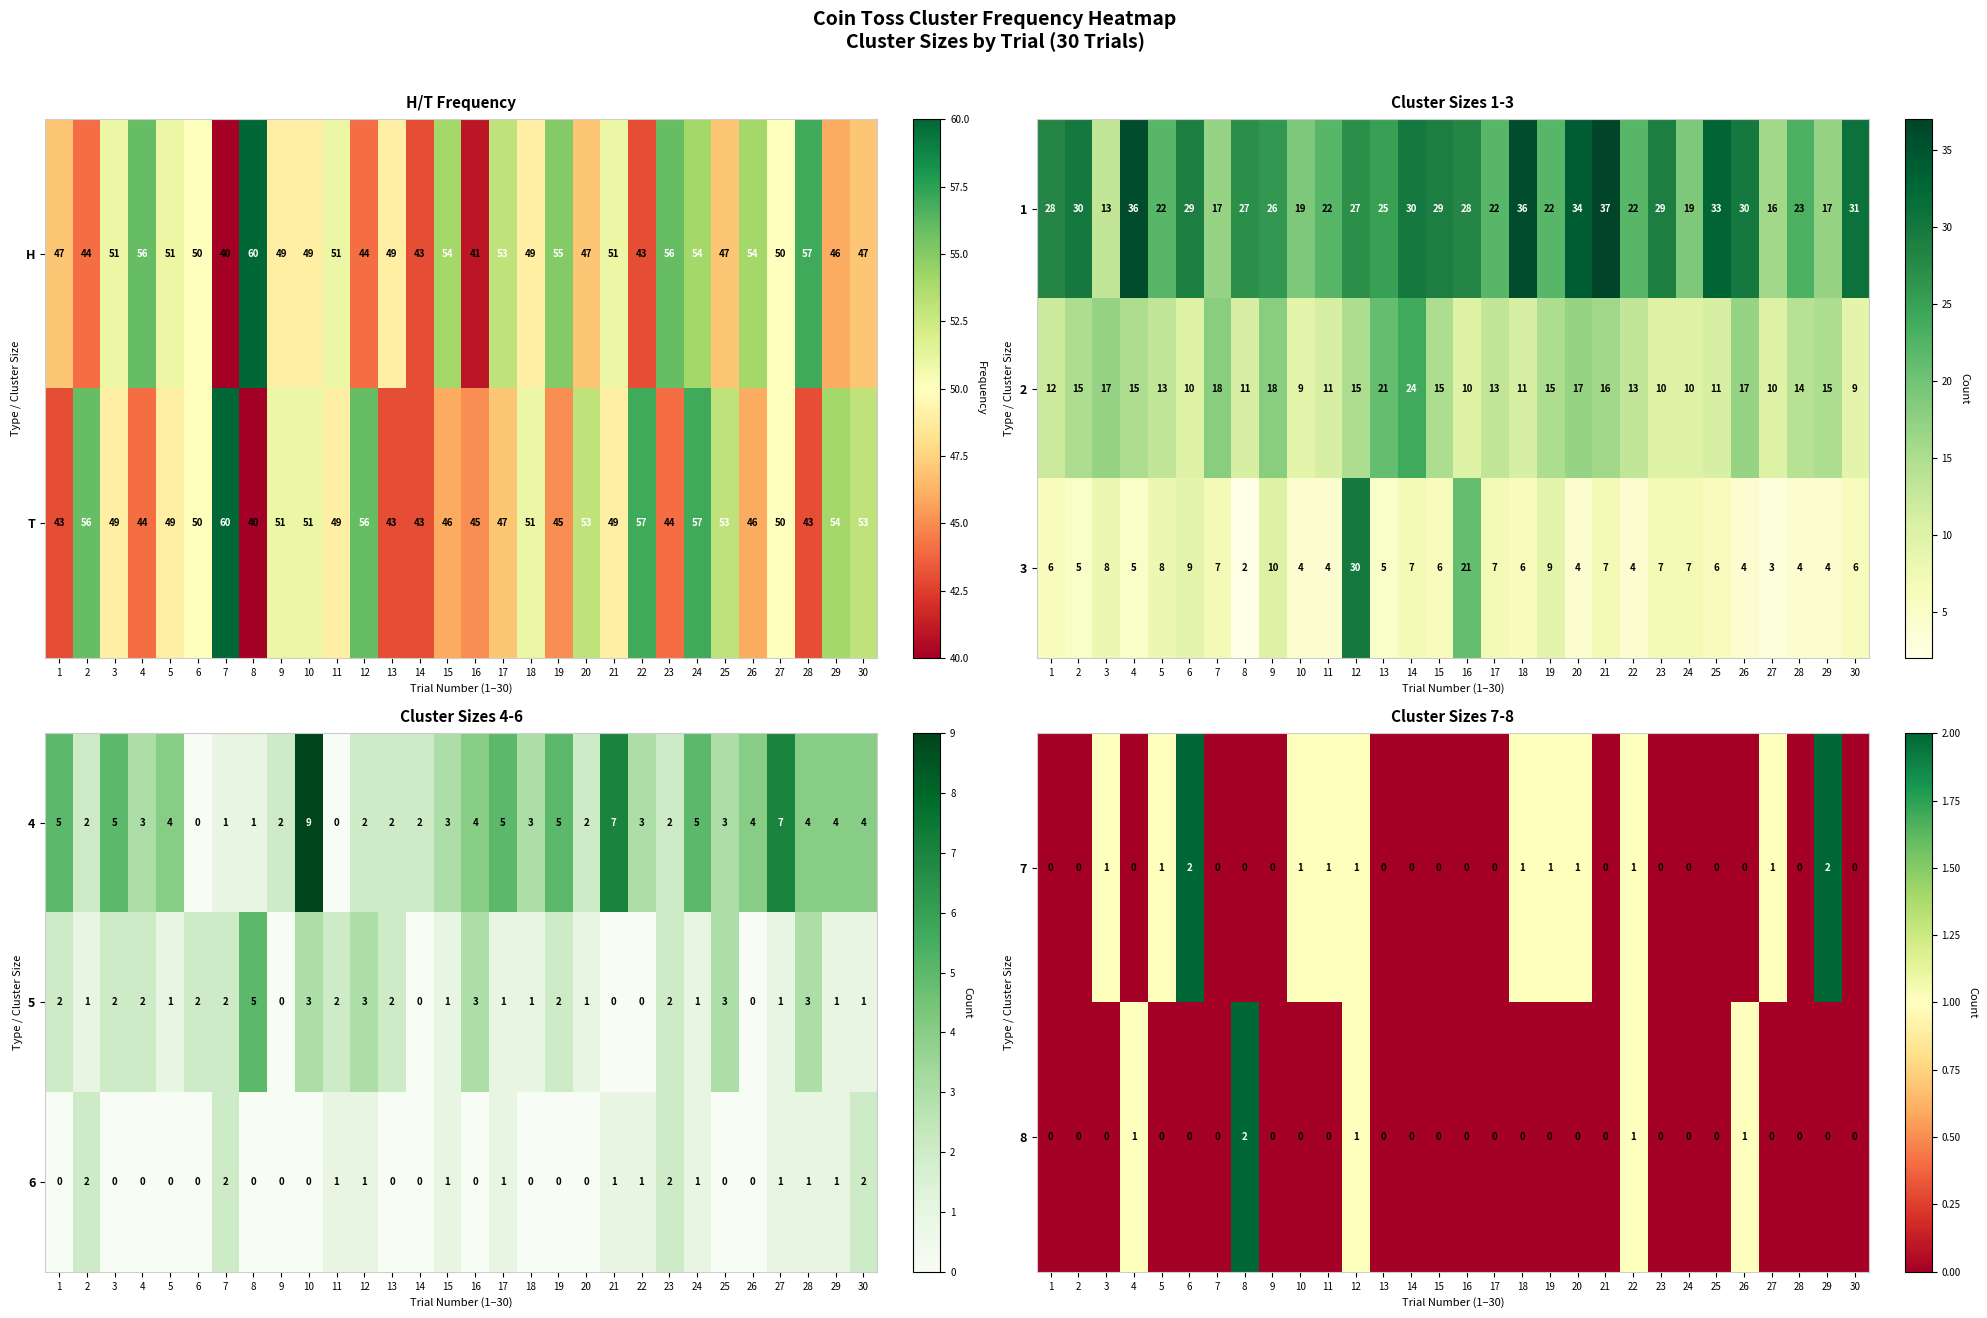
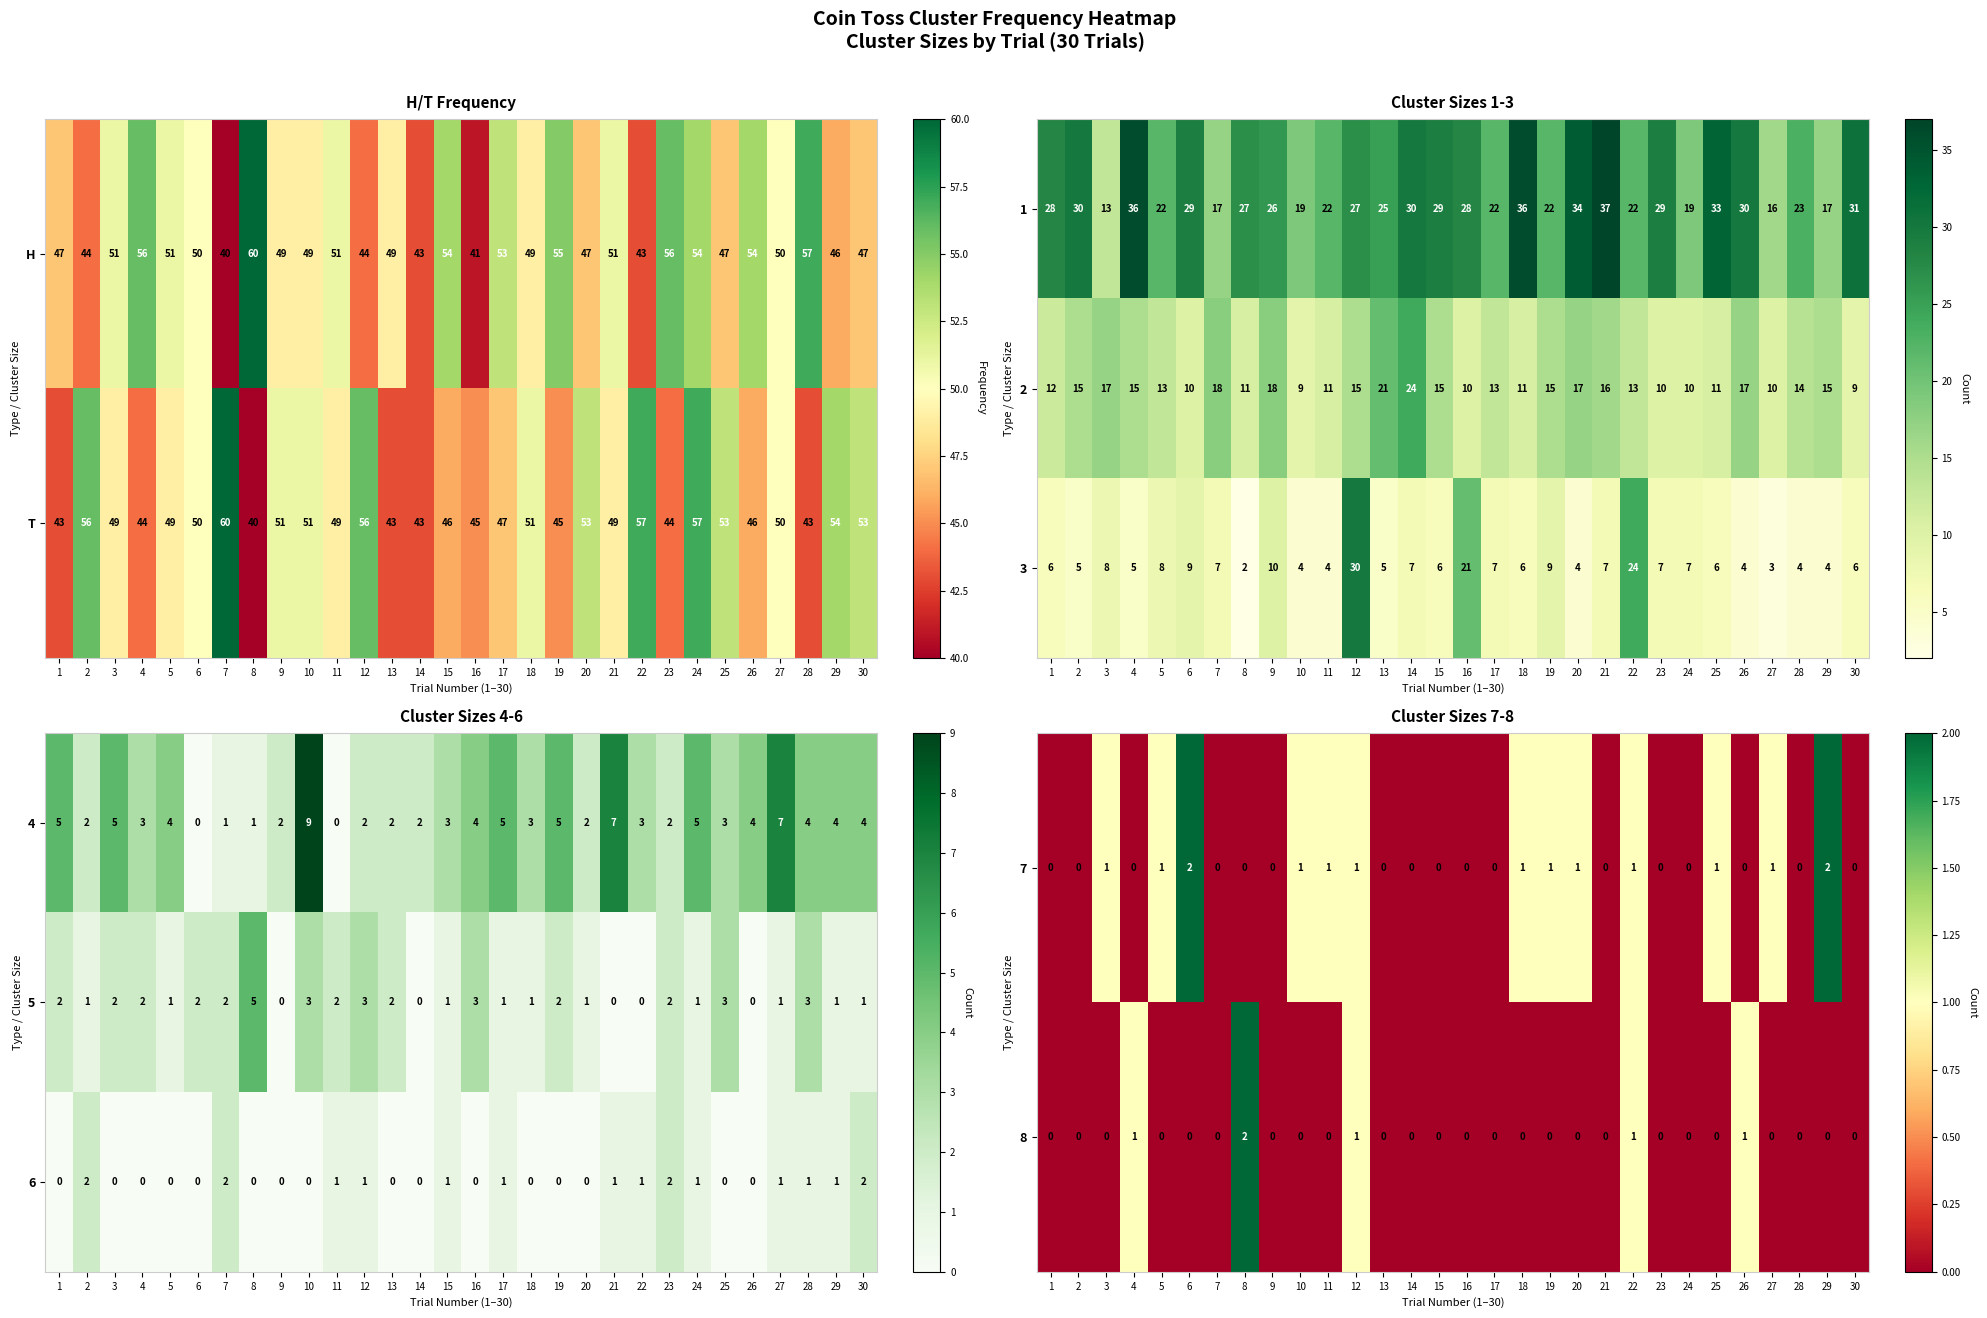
Cluster Sizes 1-3, 3, 22: 4 -> 24
Cluster Sizes 7-8, 7, 25: 0 -> 1
